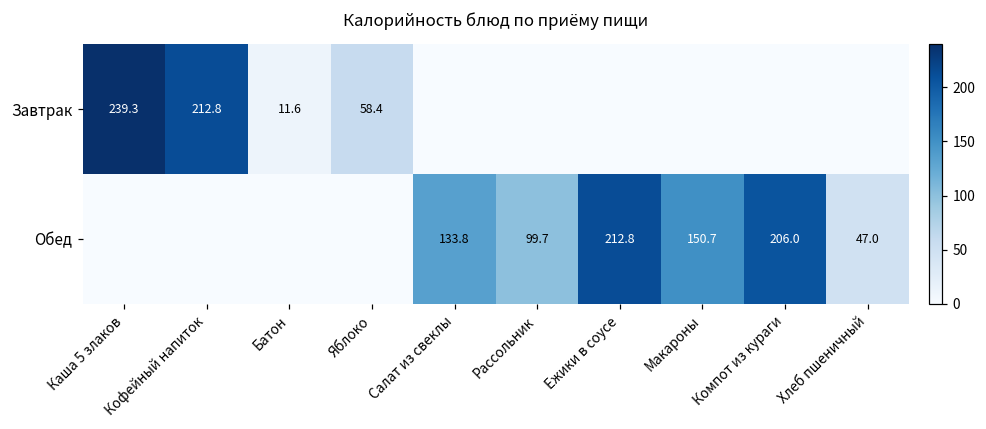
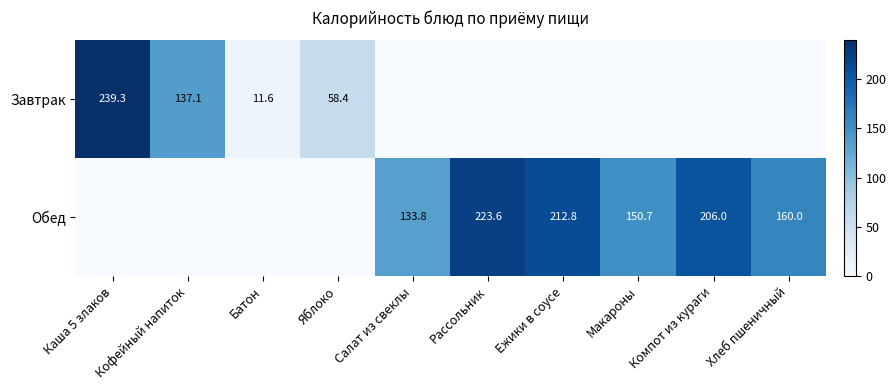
Завтрак, Кофейный напиток: 212.8 -> 137.1
Обед, Рассольник: 99.7 -> 223.6
Обед, Хлеб пшеничный: 47.0 -> 160.0
